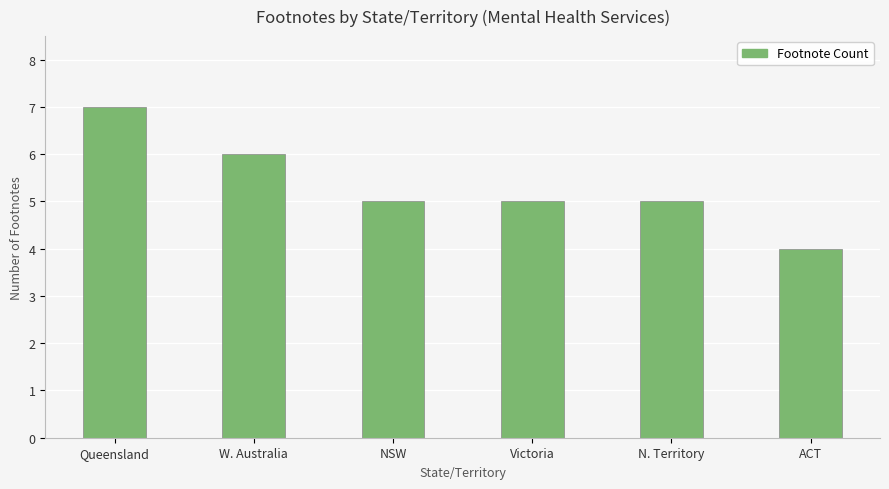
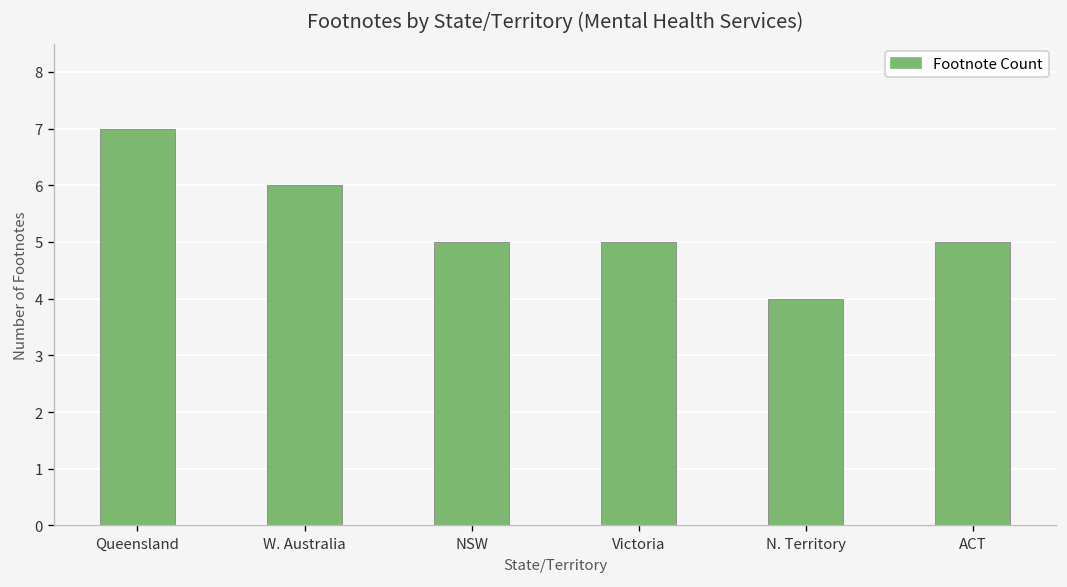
N. Territory: 5 -> 4
ACT: 4 -> 5
